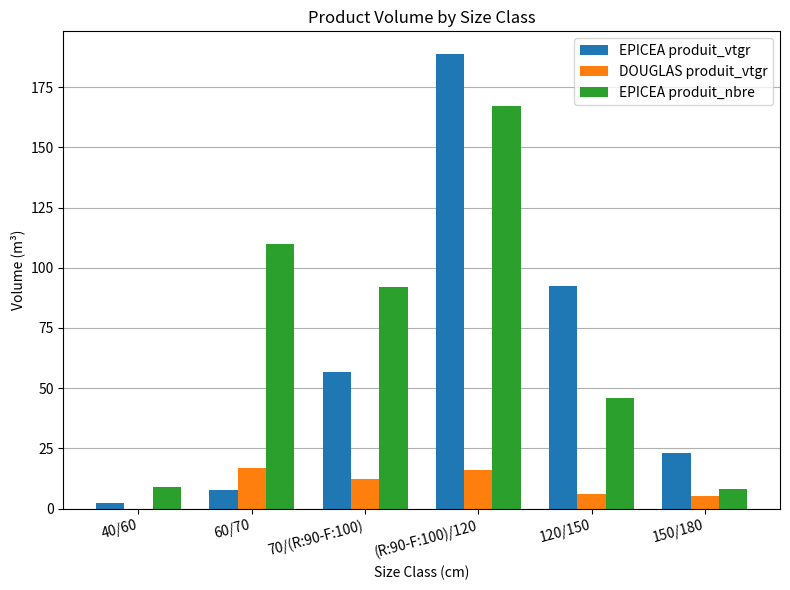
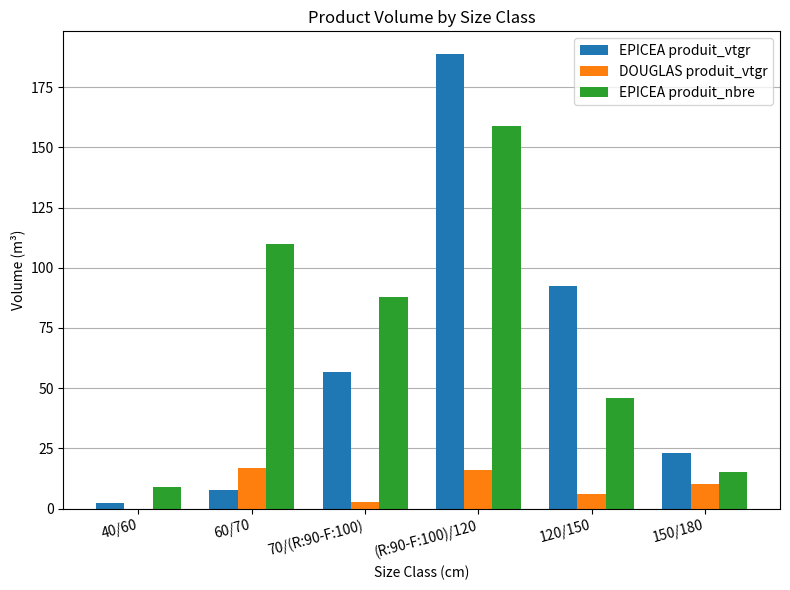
DOUGLAS produit_vtgr, 70/(R:90-F:100): 12 -> 3
EPICEA produit_nbre, 70/(R:90-F:100): 92 -> 88
EPICEA produit_nbre, (R:90-F:100)/120: 167 -> 159
DOUGLAS produit_vtgr, 150/180: 5 -> 10
EPICEA produit_nbre, 150/180: 8 -> 15
